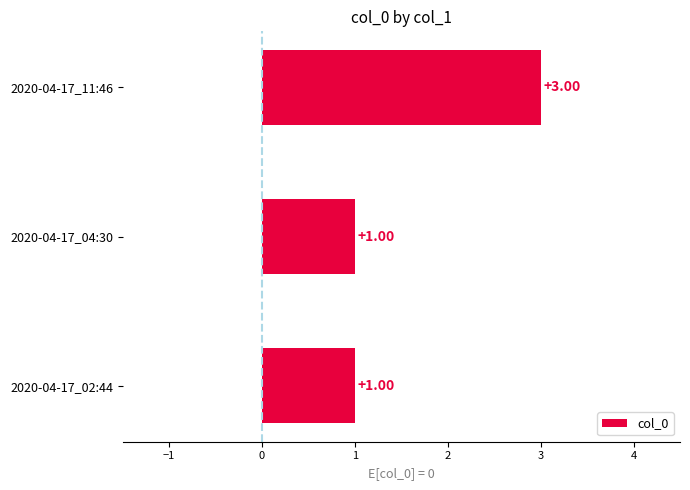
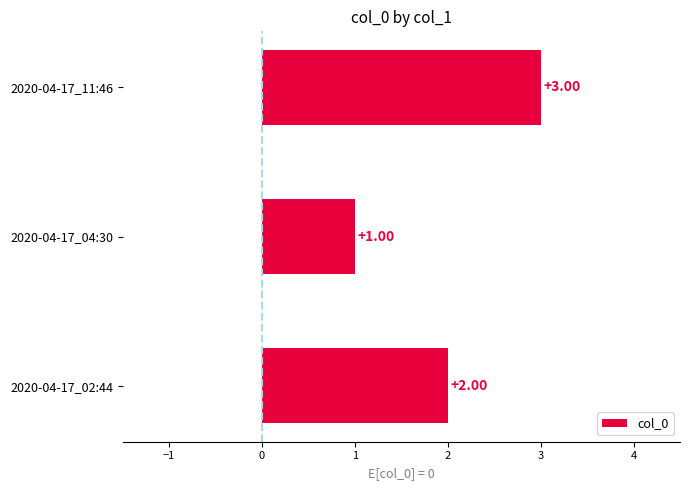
2020-04-17_02:44: +1.00 -> +2.00
